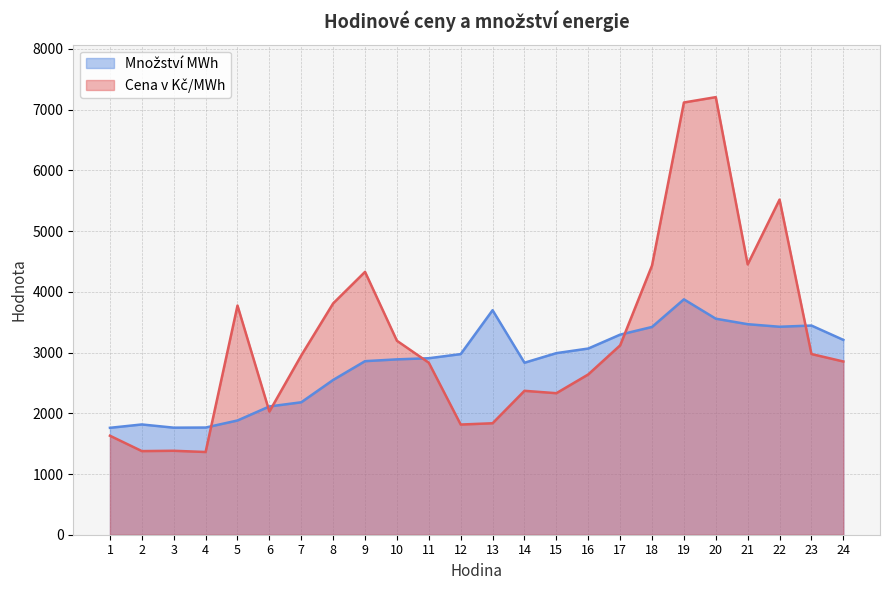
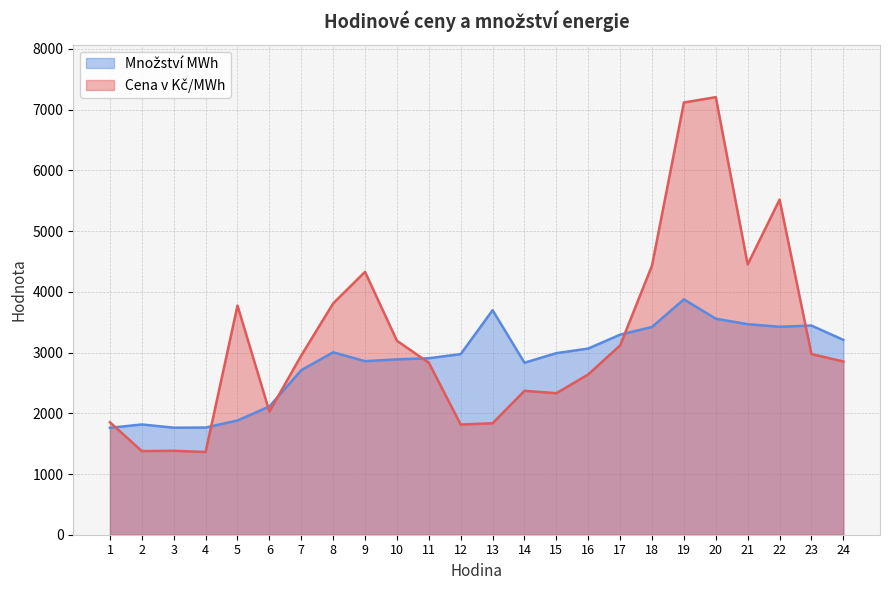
Cena v Kč/MWh, 1: 1600 -> 1900
Množství MWh, 7: 2200 -> 2700
Množství MWh, 8: 2500 -> 3000
